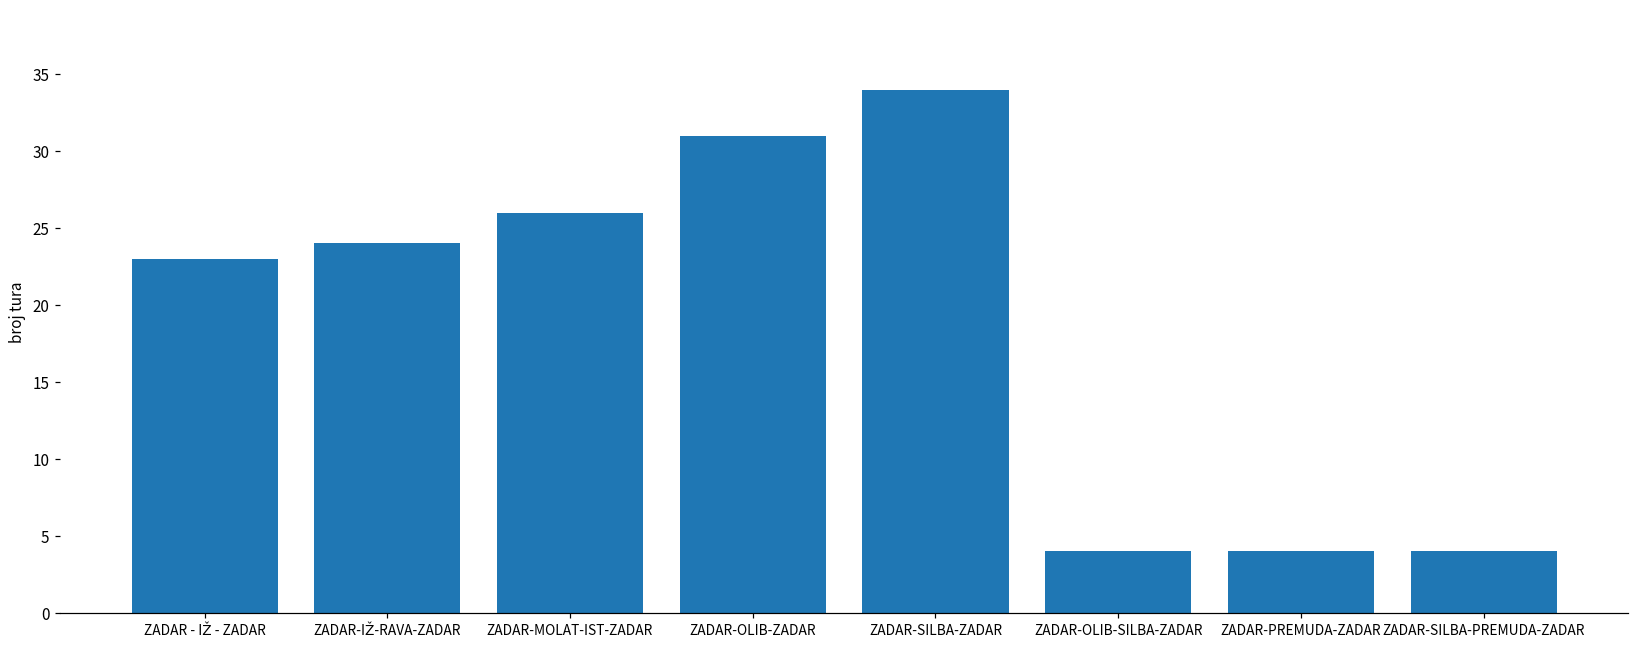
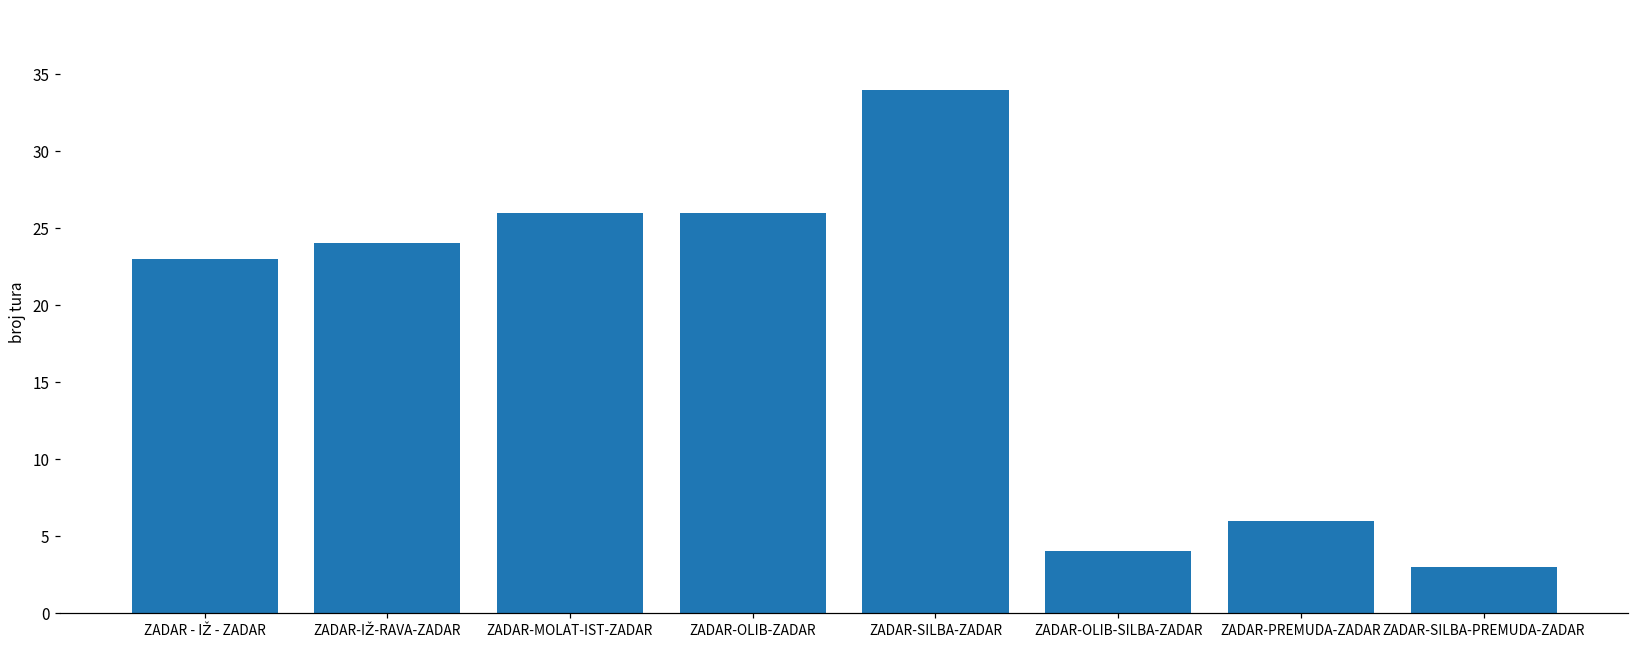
ZADAR-OLIB-ZADAR: 31 -> 26
ZADAR-PREMUDA-ZADAR: 4 -> 6
ZADAR-SILBA-PREMUDA-ZADAR: 4 -> 3
